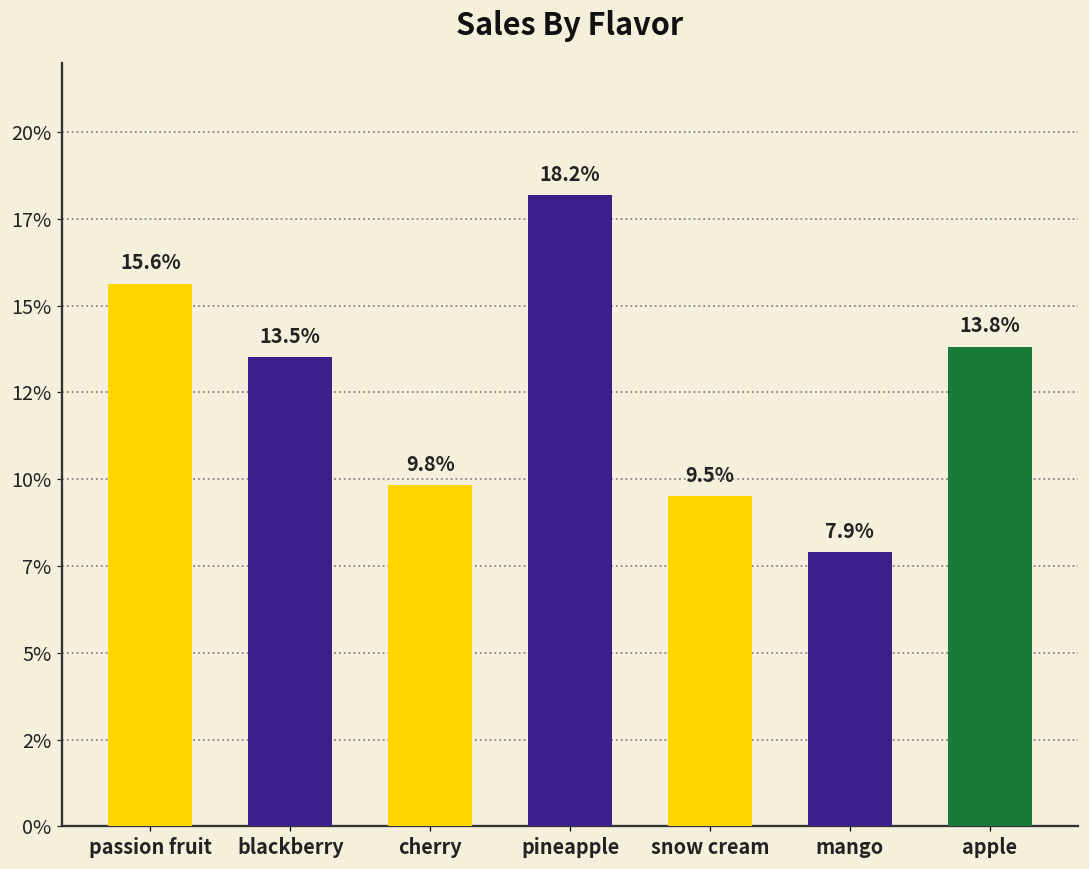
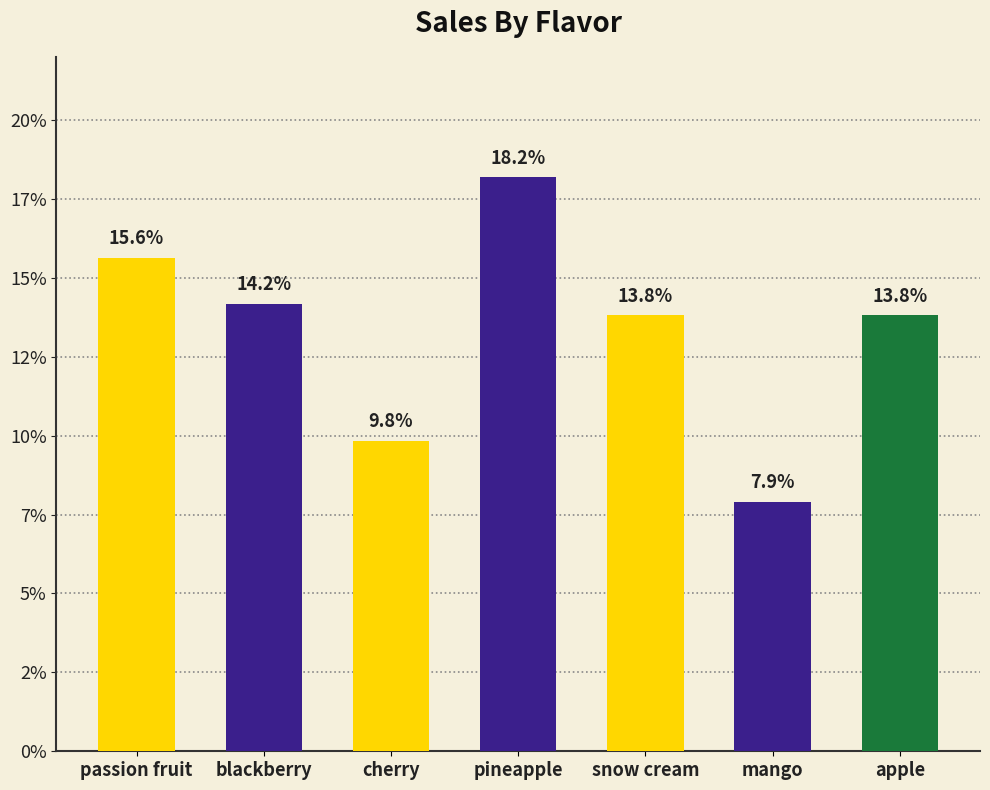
blackberry: 13.5% -> 14.2%
snow cream: 9.5% -> 13.8%
